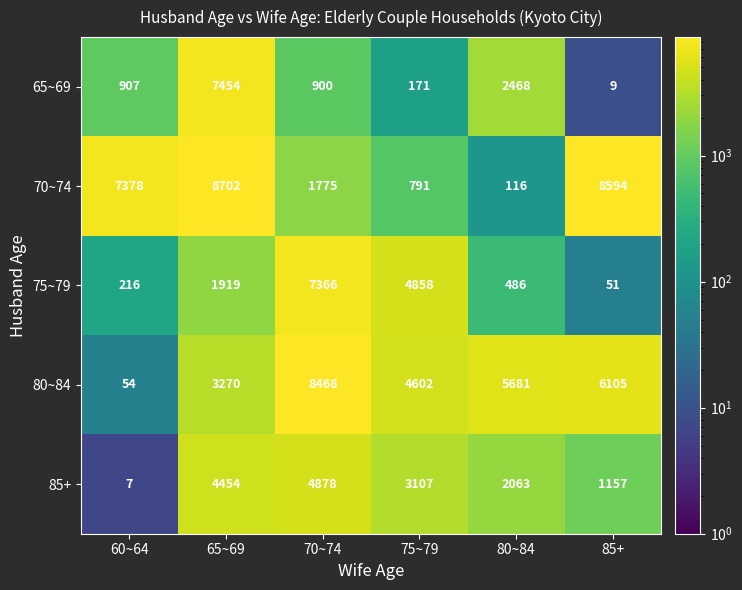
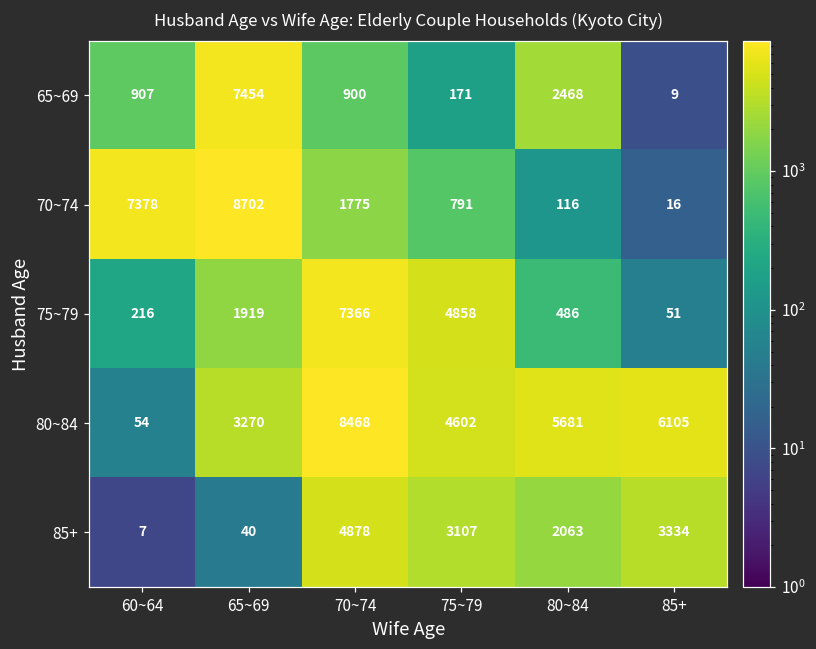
70~74, 85+: 8594 -> 16
85+, 65~69: 4454 -> 40
85+, 85+: 1157 -> 3334
